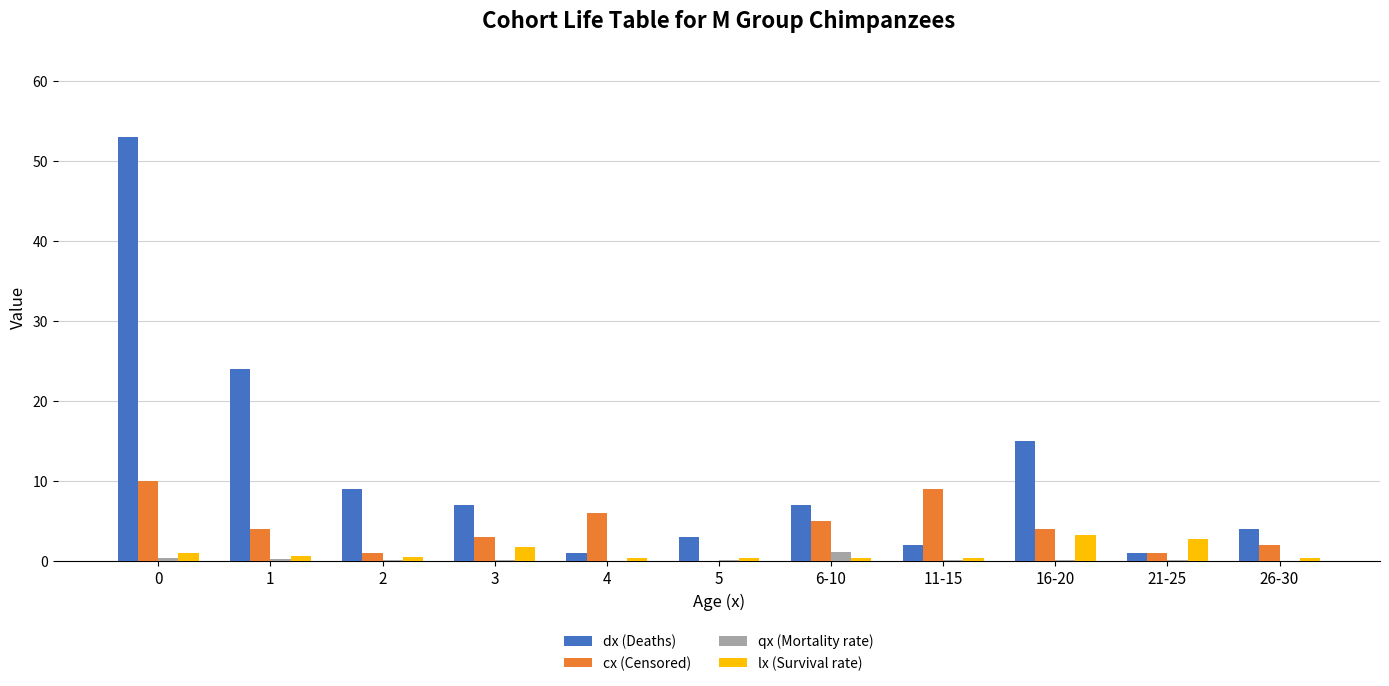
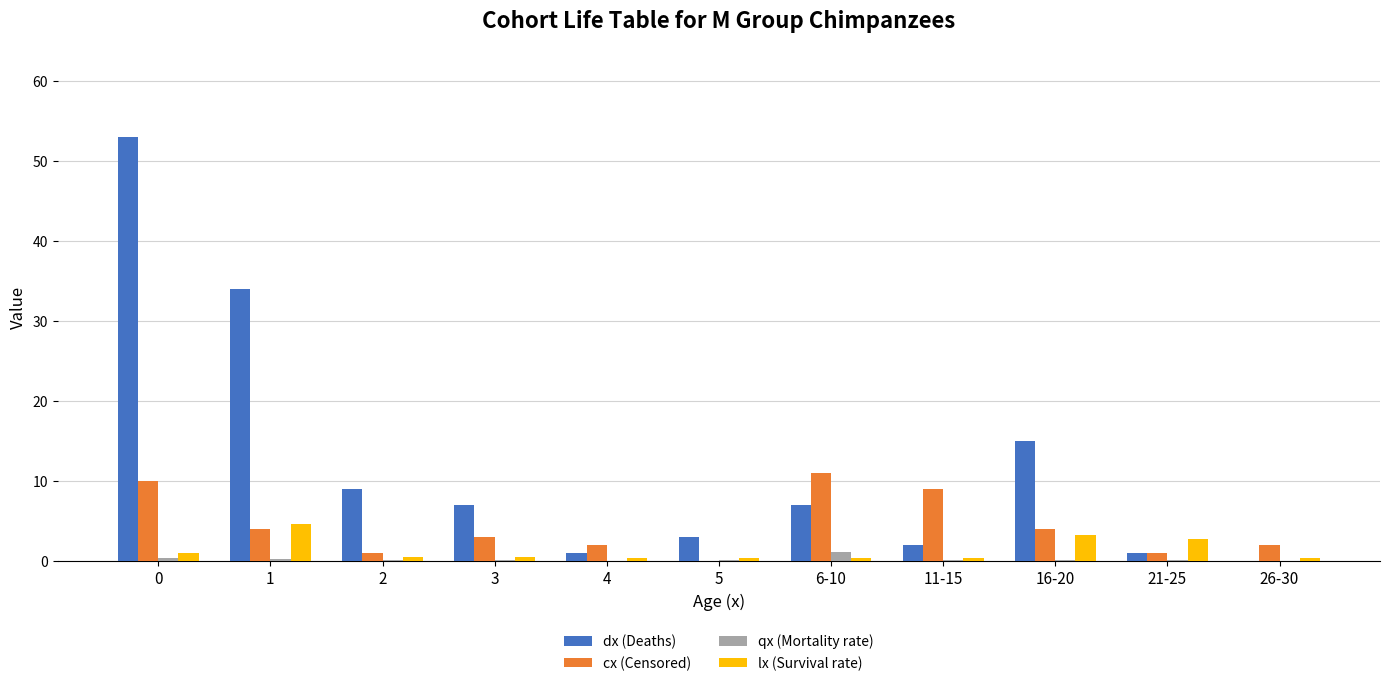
dx (Deaths), 1: 24 -> 34
lx (Survival rate), 1: 1 -> 5
lx (Survival rate), 3: 2 -> 0
cx (Censored), 4: 6 -> 2
cx (Censored), 6-10: 5 -> 11
dx (Deaths), 26-30: 4 -> 0
